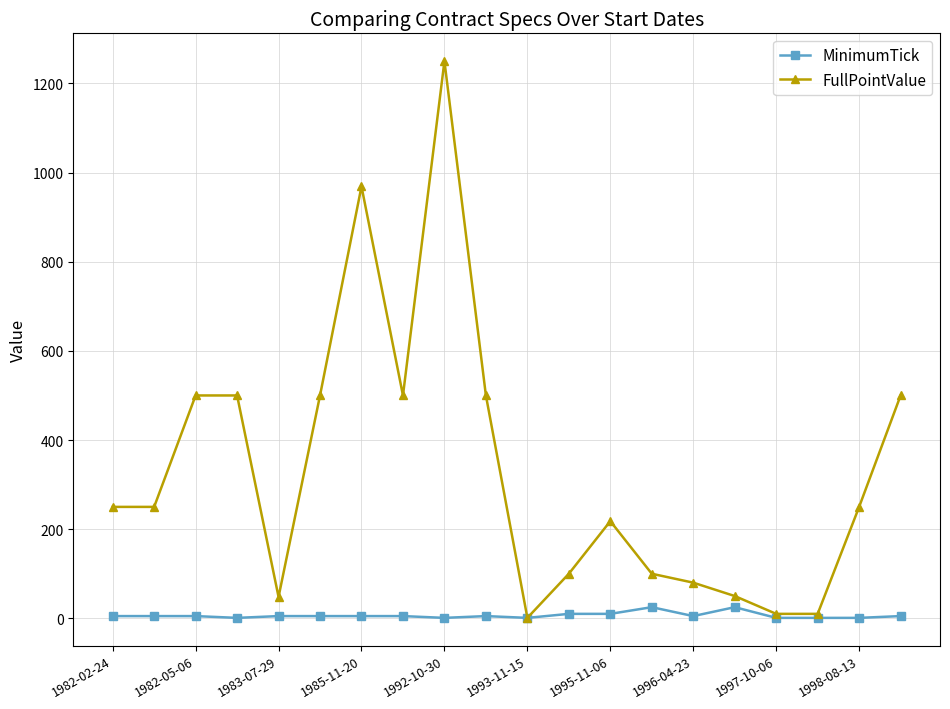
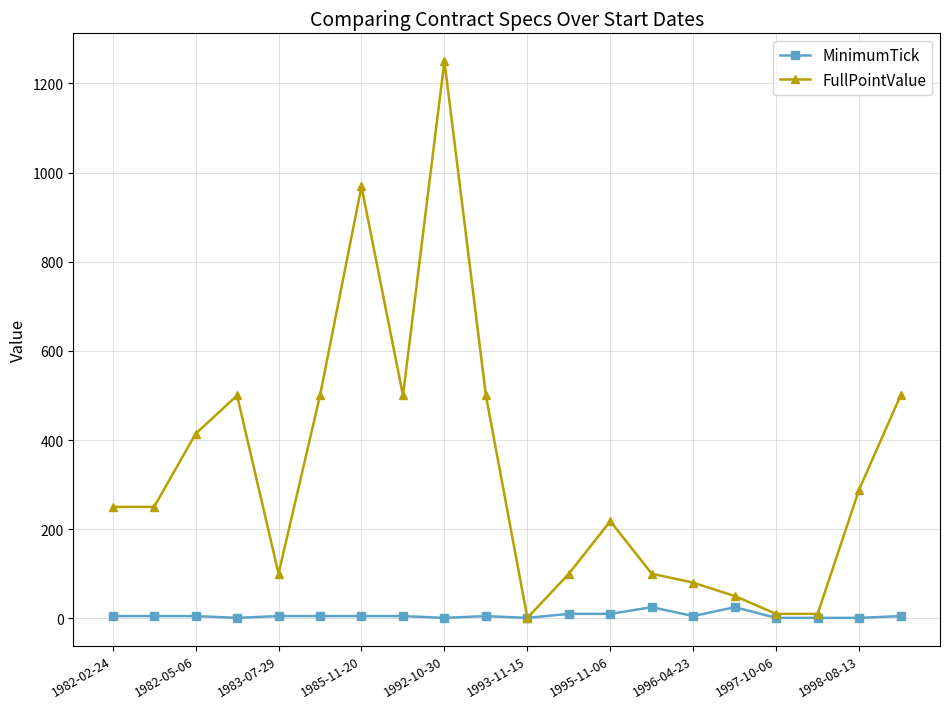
FullPointValue, 1982-05-06: 500 -> 410
FullPointValue, 1983-07-29: 50 -> 100
FullPointValue, 1998-08-13: 250 -> 290
